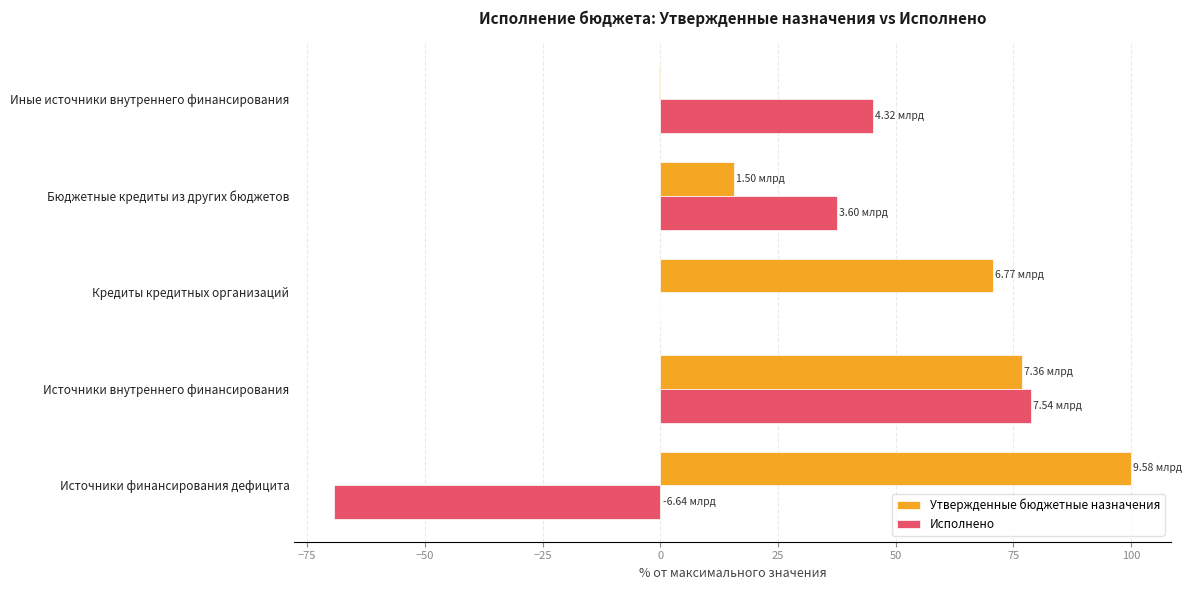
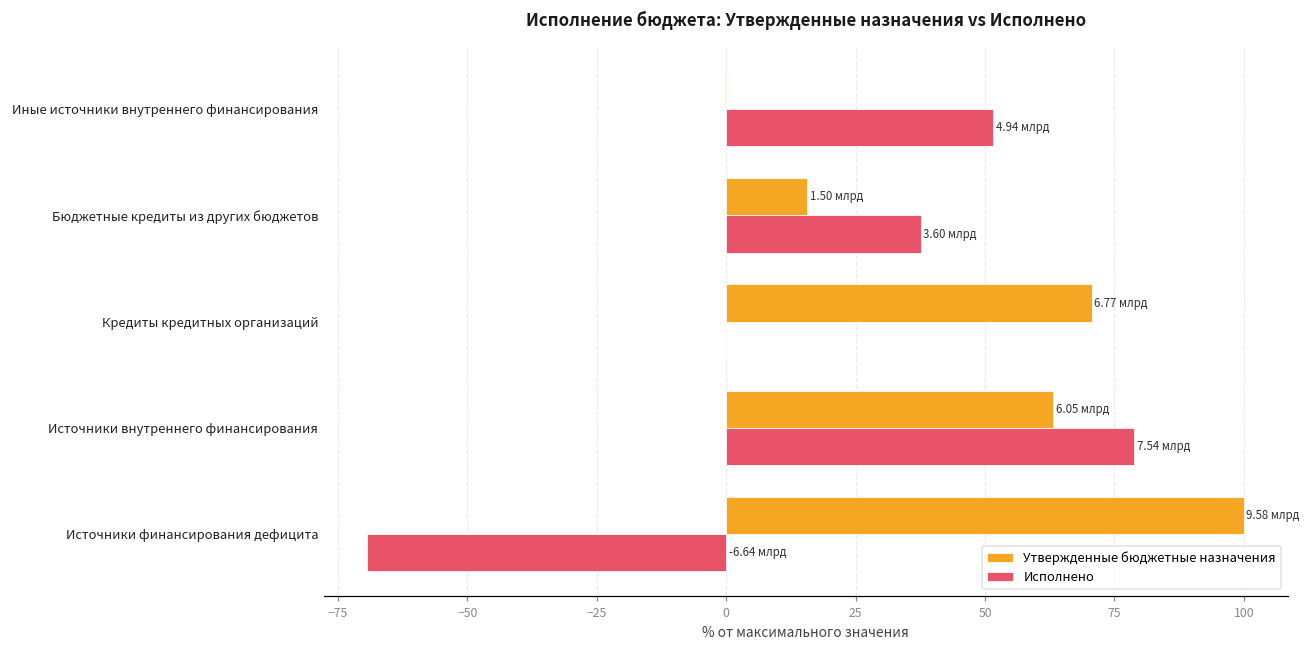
Исполнено, Иные источники внутреннего финансирования: 4.32 -> 4.94
Утвержденные бюджетные назначения, Источники внутреннего финансирования: 7.36 -> 6.05
